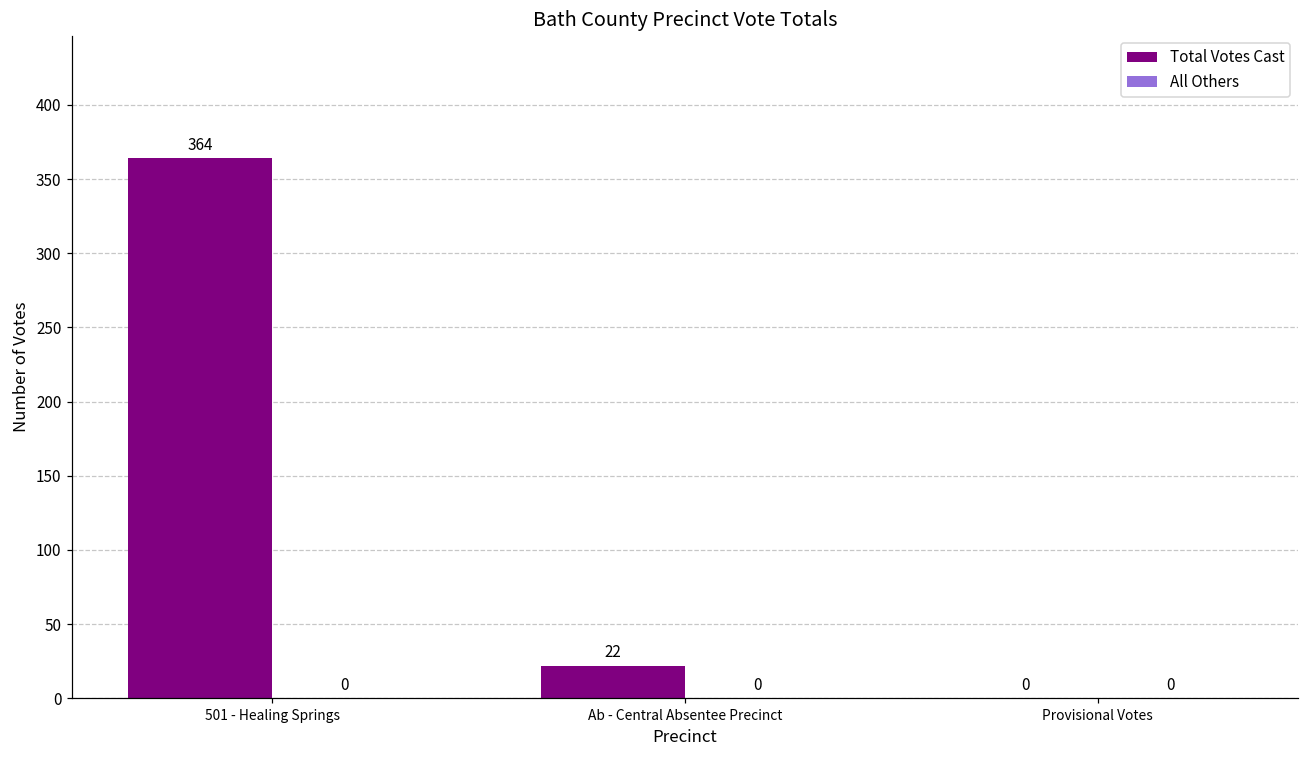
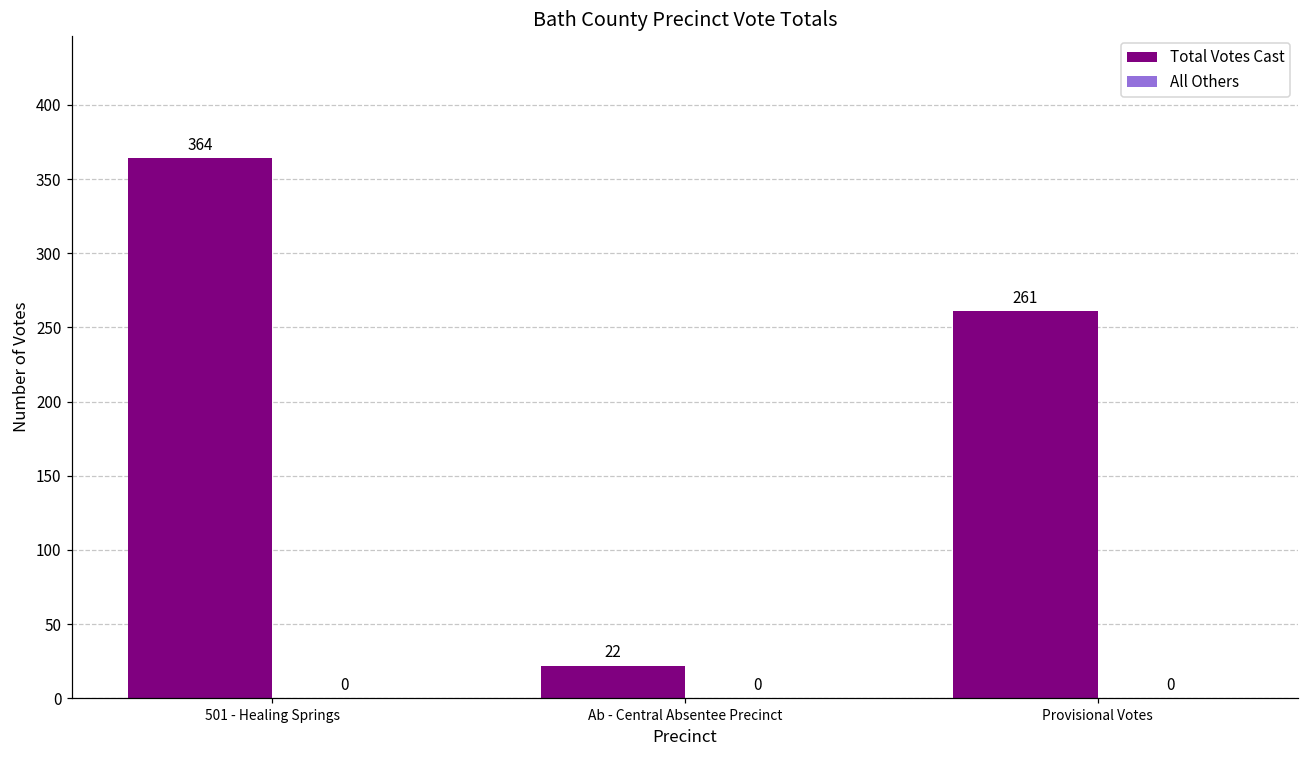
Total Votes Cast, Provisional Votes: 0 -> 261
